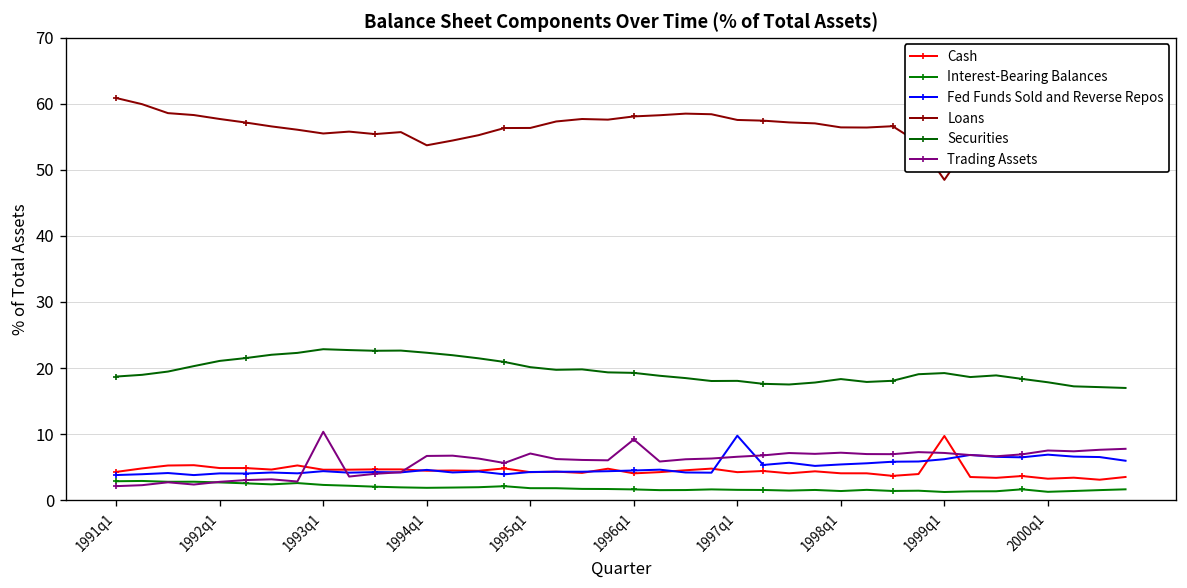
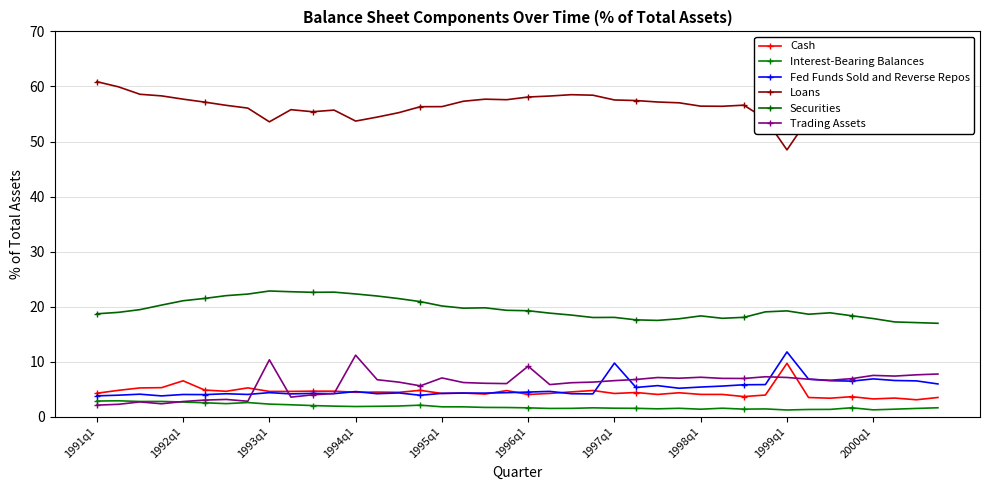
Cash, 1992q1: 5 -> 7
Loans, 1993q1: 56 -> 54
Trading Assets, 1994q1: 7 -> 11
Fed Funds Sold and Reverse Repos, 1999q1: 6 -> 12
